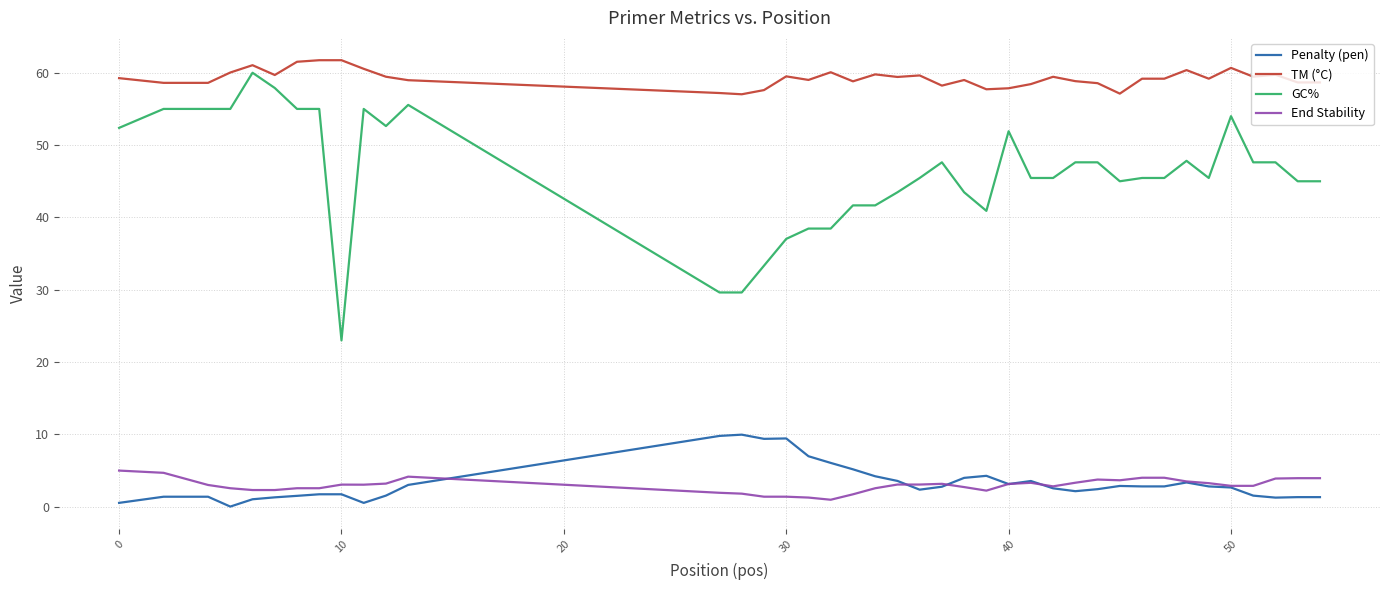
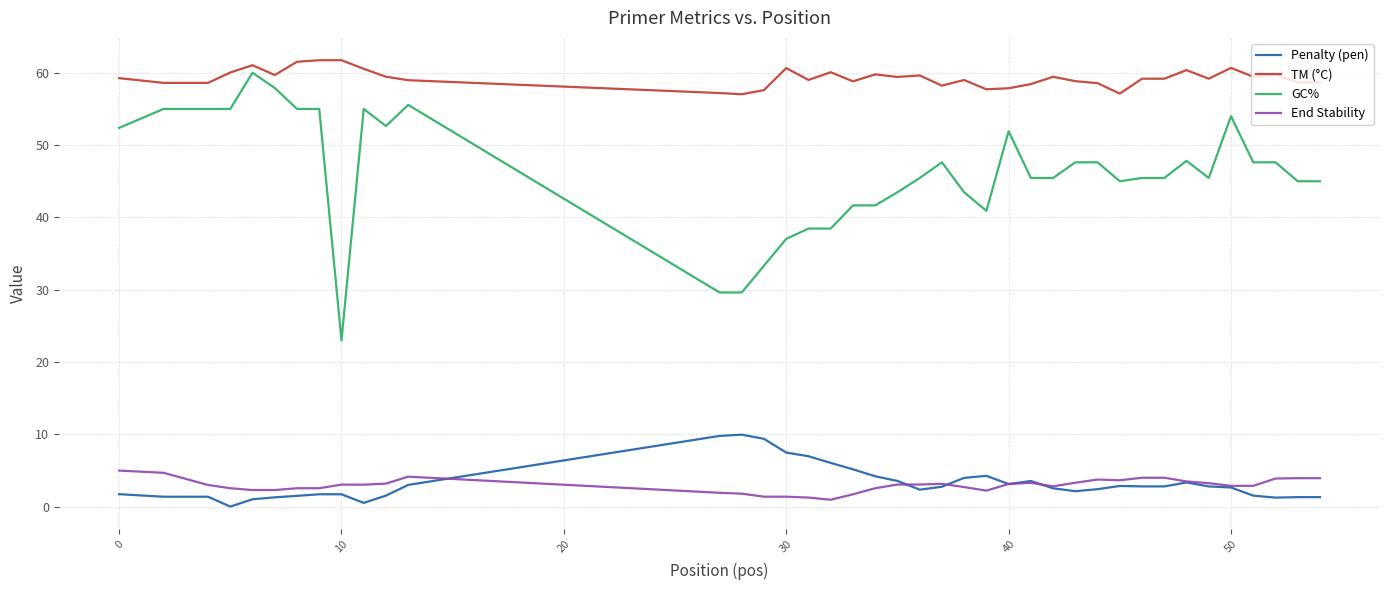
Penalty (pen), 0: 1 -> 2
Penalty (pen), 30: 9 -> 7
TM (°C), 30: 60 -> 61
